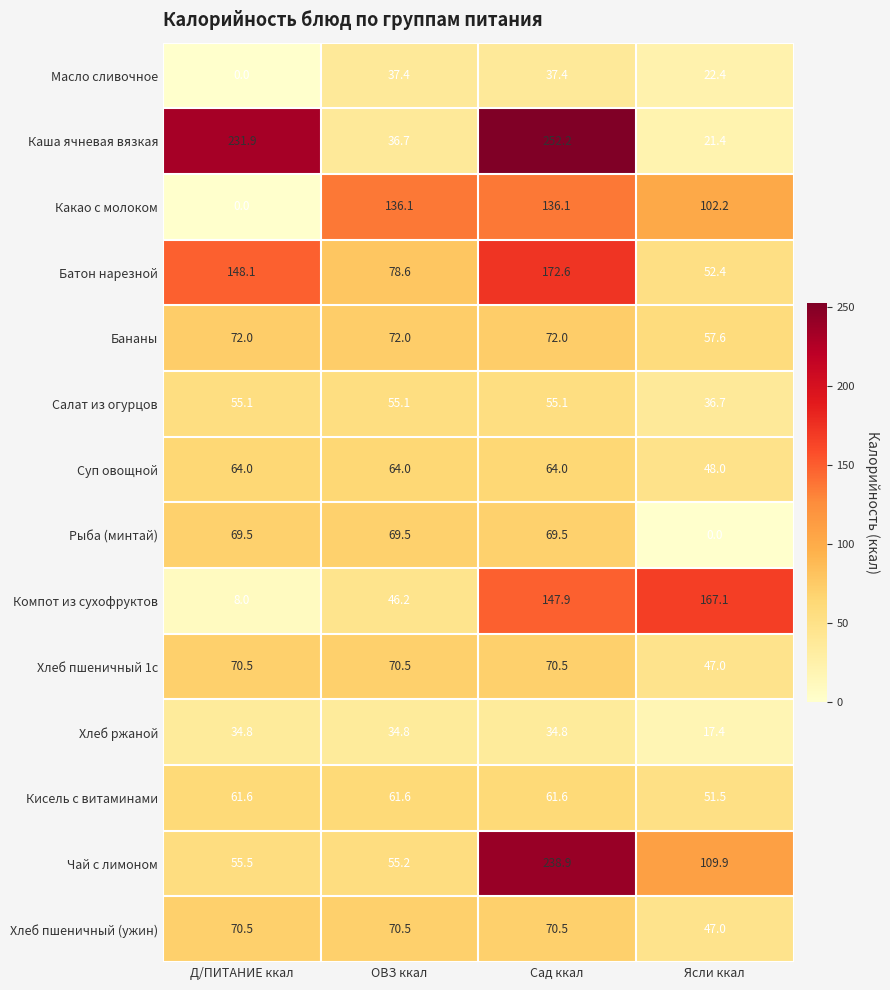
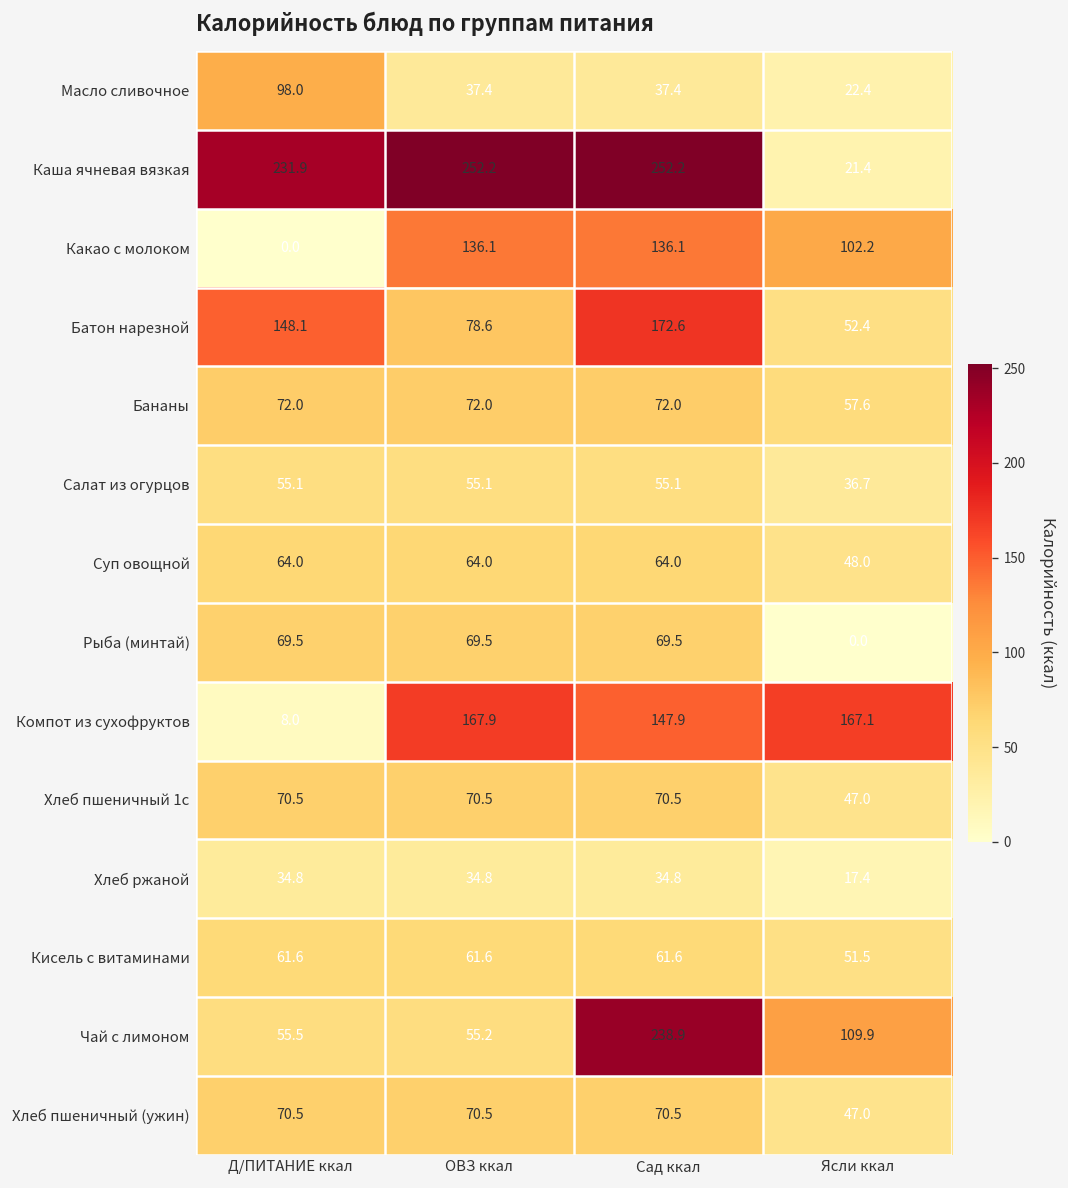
Масло сливочное, Д/ПИТАНИЕ ккал: 0.0 -> 98.0
Каша ячневая вязкая, ОВЗ ккал: 36.7 -> 252.2
Компот из сухофруктов, ОВЗ ккал: 46.2 -> 167.9
